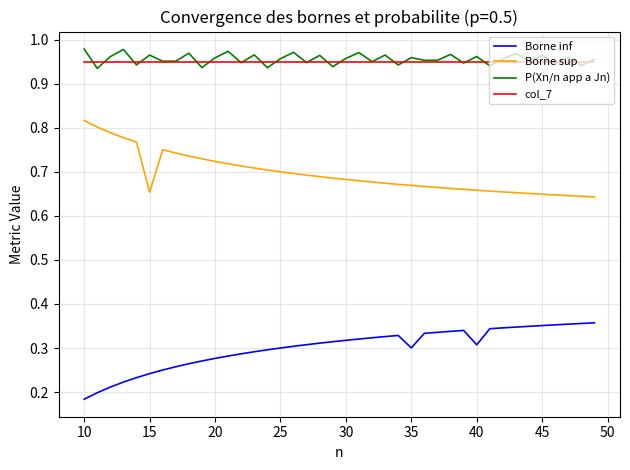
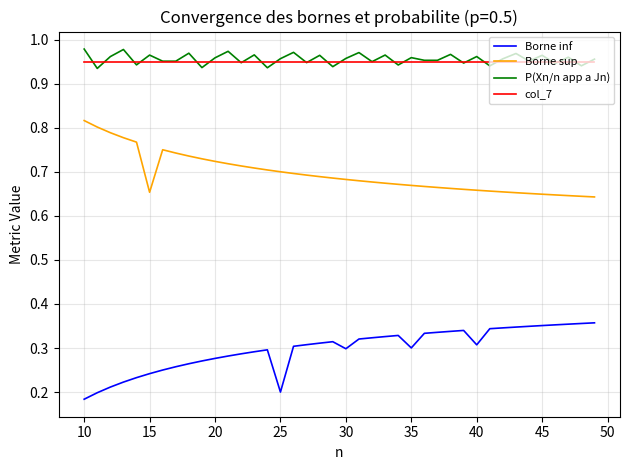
Borne inf, 25: 0.3 -> 0.2
Borne inf, 30: 0.32 -> 0.30
